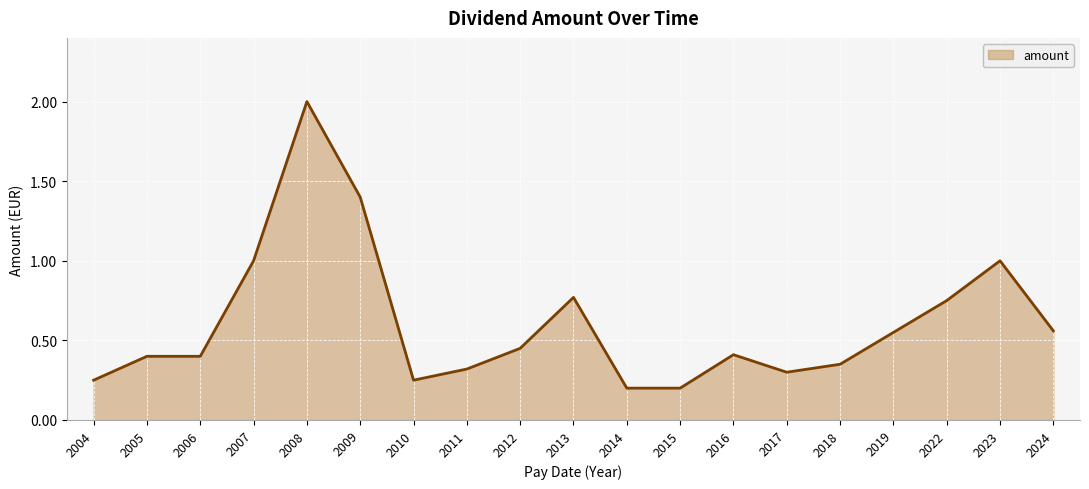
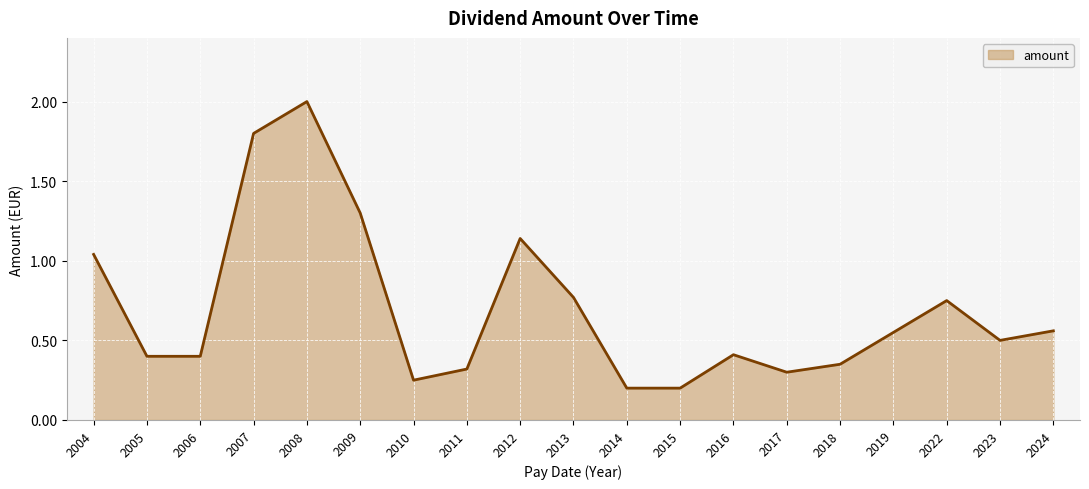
2004: 0.25 -> 1.04
2007: 1.0 -> 1.8
2009: 1.4 -> 1.3
2012: 0.45 -> 1.14
2023: 1.0 -> 0.5
